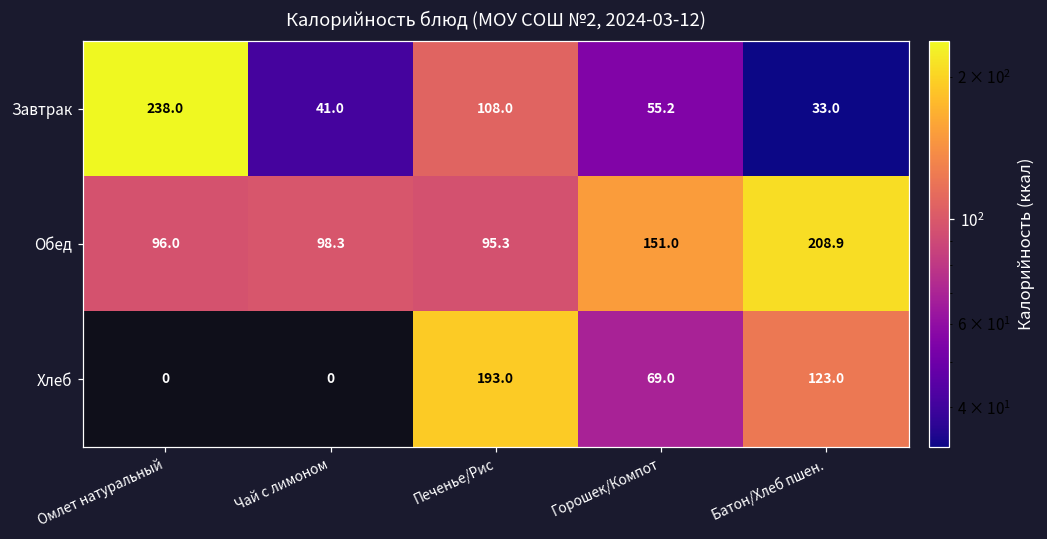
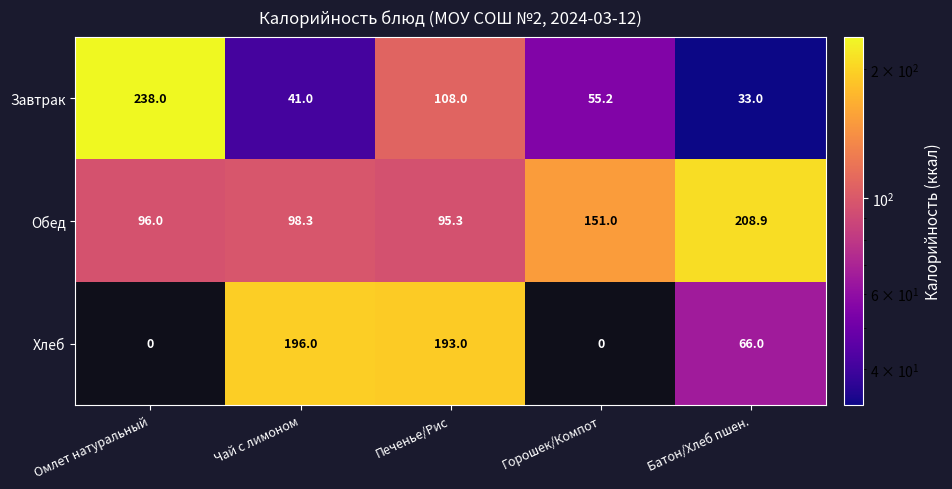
Хлеб, Чай с лимоном: 0 -> 196.0
Хлеб, Горошек/Компот: 69.0 -> 0
Хлеб, Батон/Хлеб пшен.: 123.0 -> 66.0
